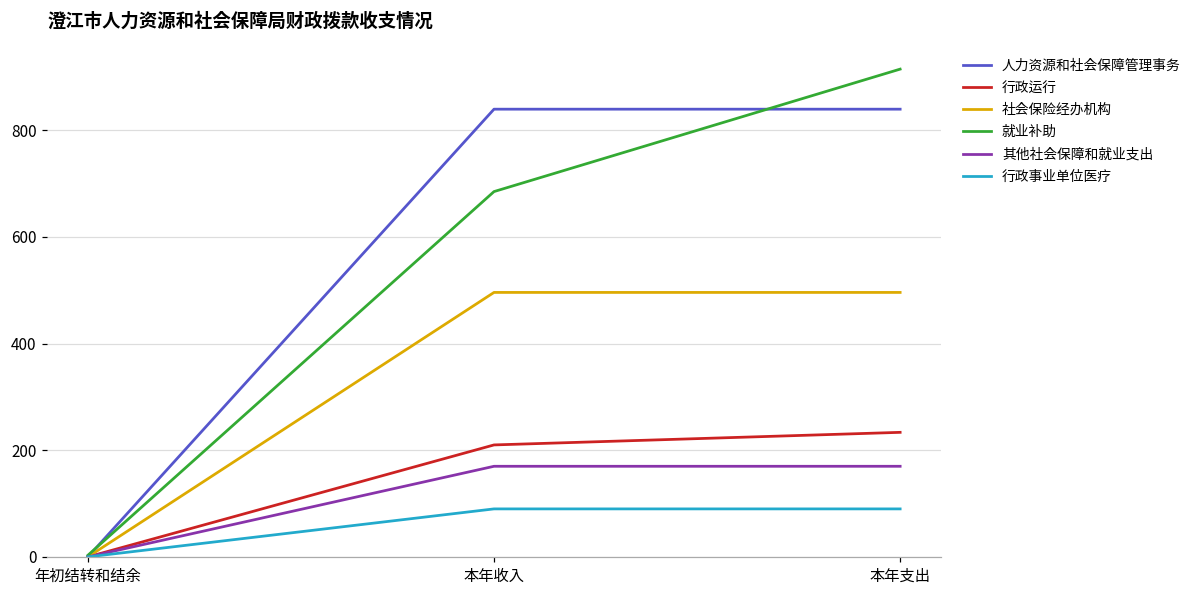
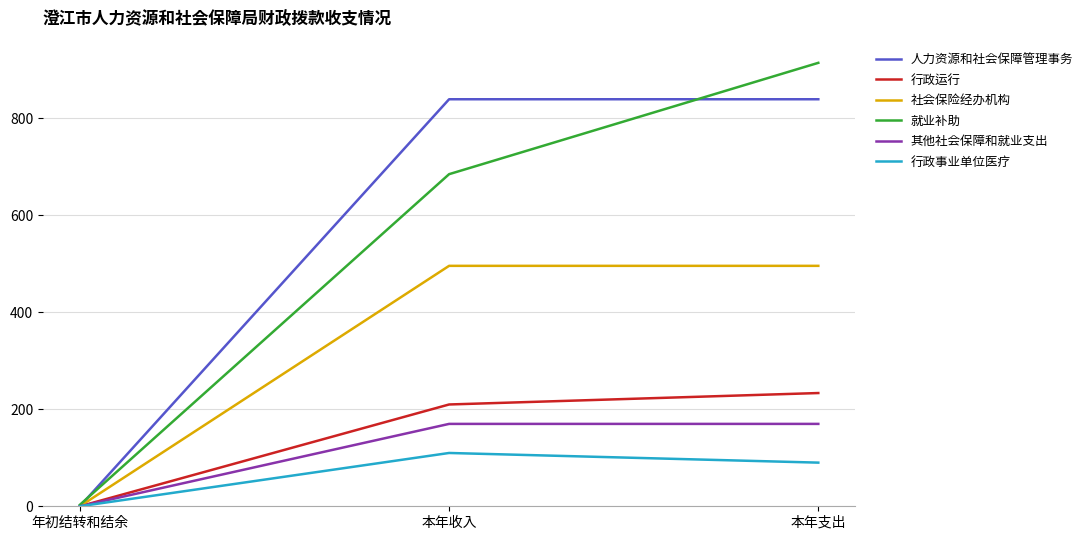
行政事业单位医疗, 本年收入: 90 -> 110
